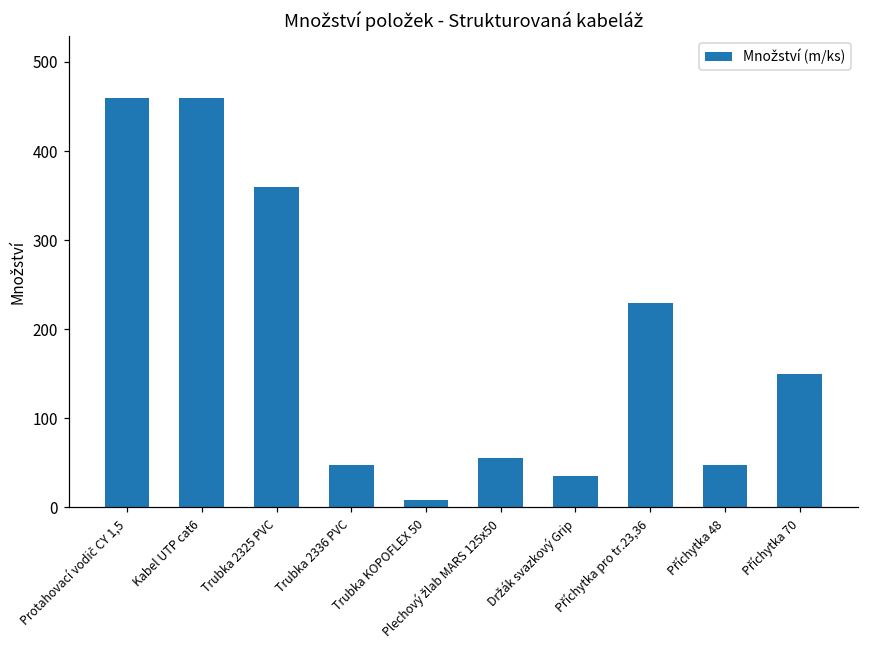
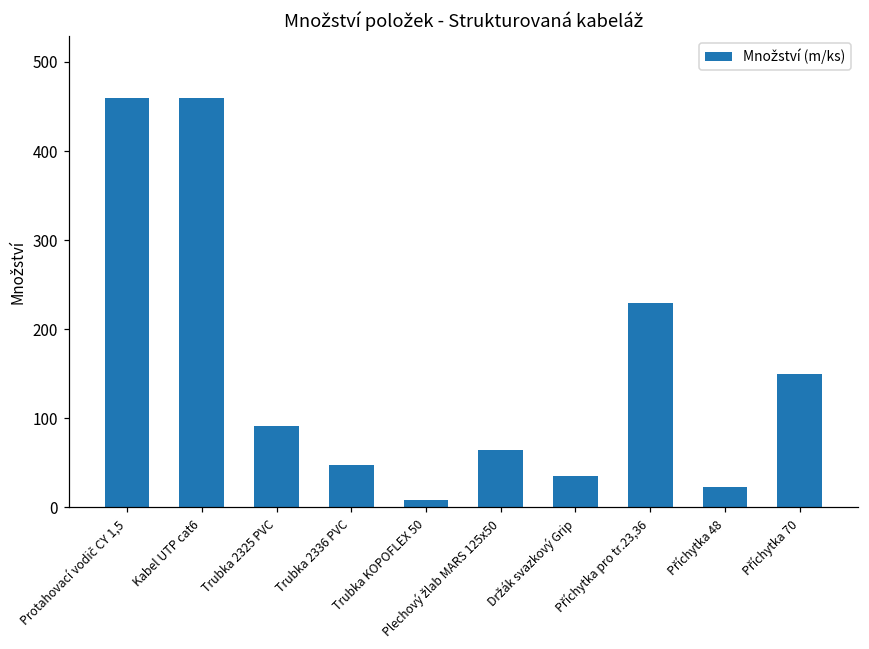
Trubka 2325 PVC: 360 -> 90
Plechový žlab MARS 125x50: 60 -> 70
Příchytka 48: 50 -> 20
